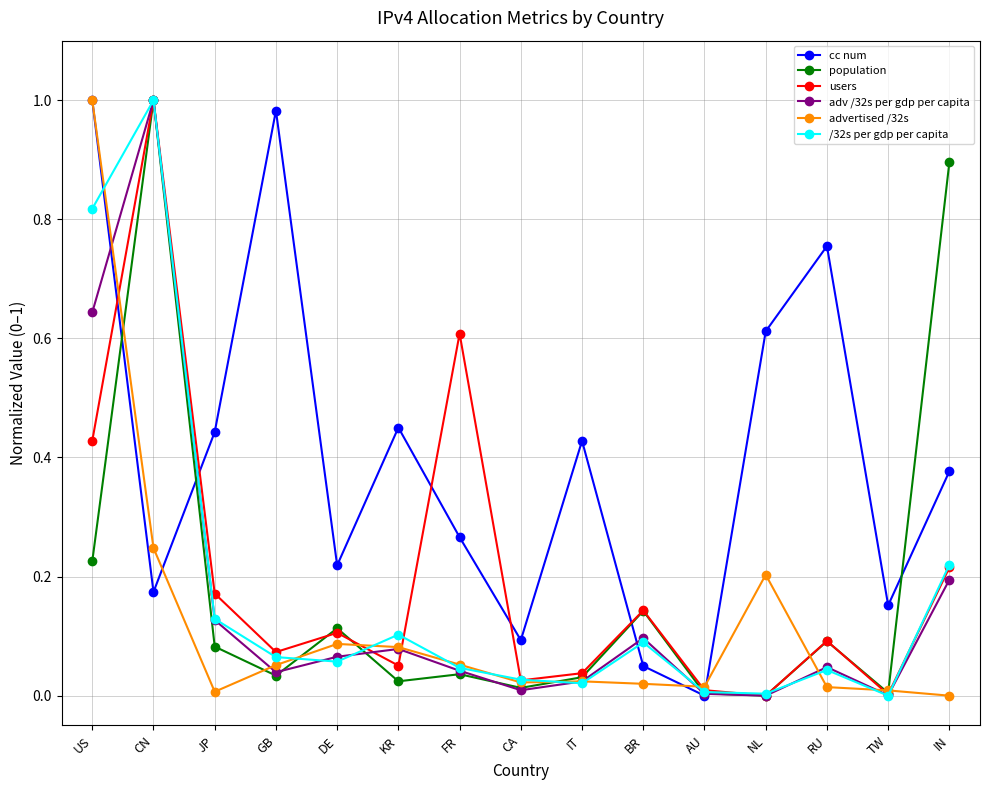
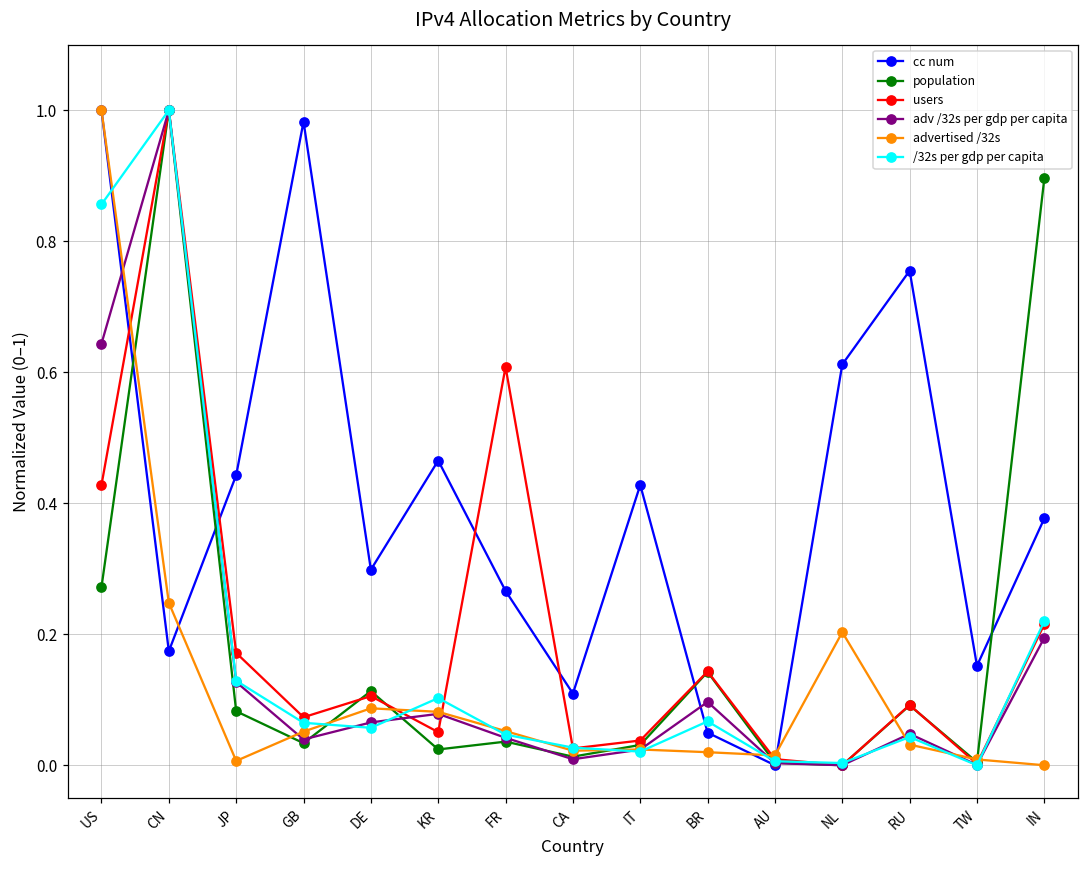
population, US: 0.23 -> 0.27
/32s per gdp per capita, US: 0.82 -> 0.86
cc num, DE: 0.22 -> 0.30
cc num, KR: 0.45 -> 0.47
cc num, CA: 0.09 -> 0.11
/32s per gdp per capita, BR: 0.09 -> 0.07
advertised /32s, RU: 0.01 -> 0.03
